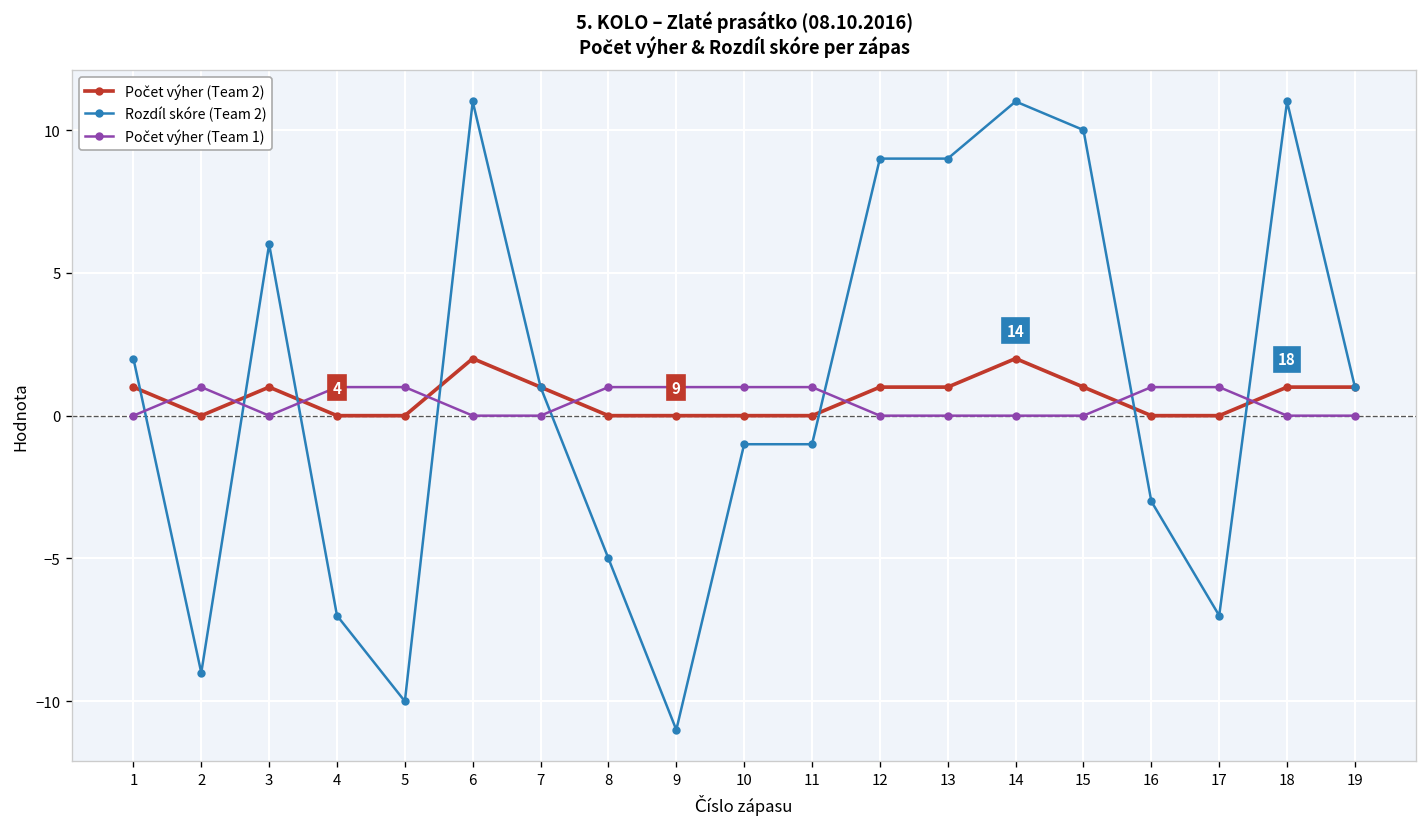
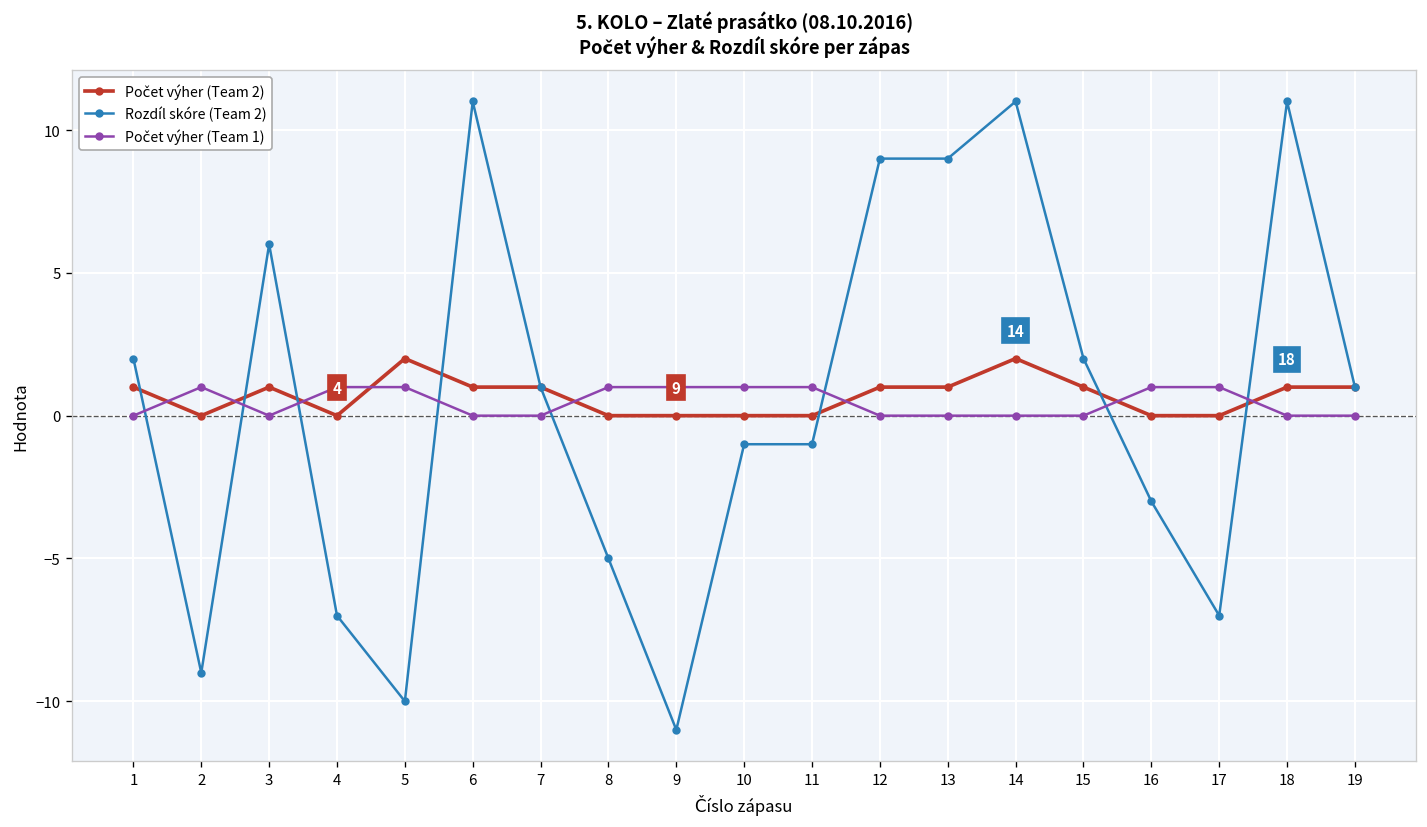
Počet výher (Team 2), 5: 0 -> 2
Počet výher (Team 2), 6: 2 -> 1
Rozdíl skóre (Team 2), 15: 10 -> 2
